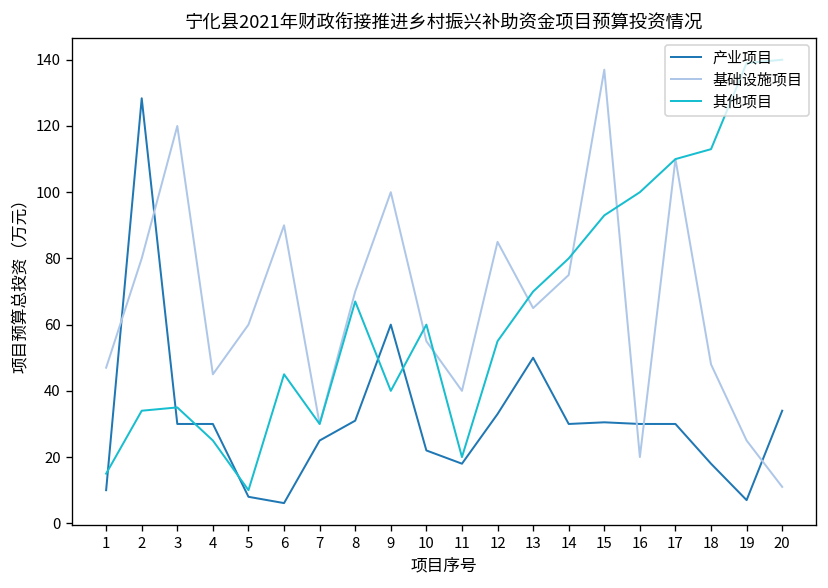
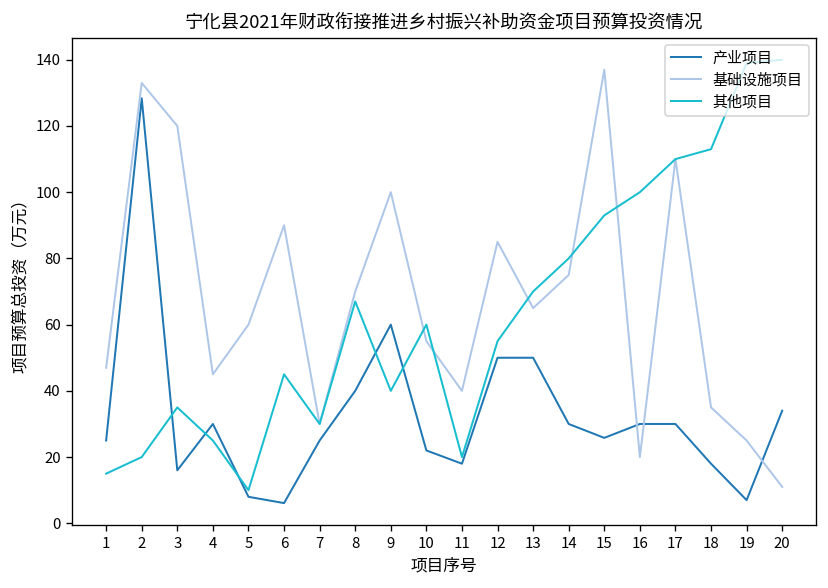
产业项目, 1: 10 -> 25
基础设施项目, 2: 80 -> 133
其他项目, 2: 34 -> 20
产业项目, 3: 30 -> 16
产业项目, 8: 31 -> 40
产业项目, 12: 33 -> 50
产业项目, 15: 31 -> 26
基础设施项目, 18: 48 -> 35
